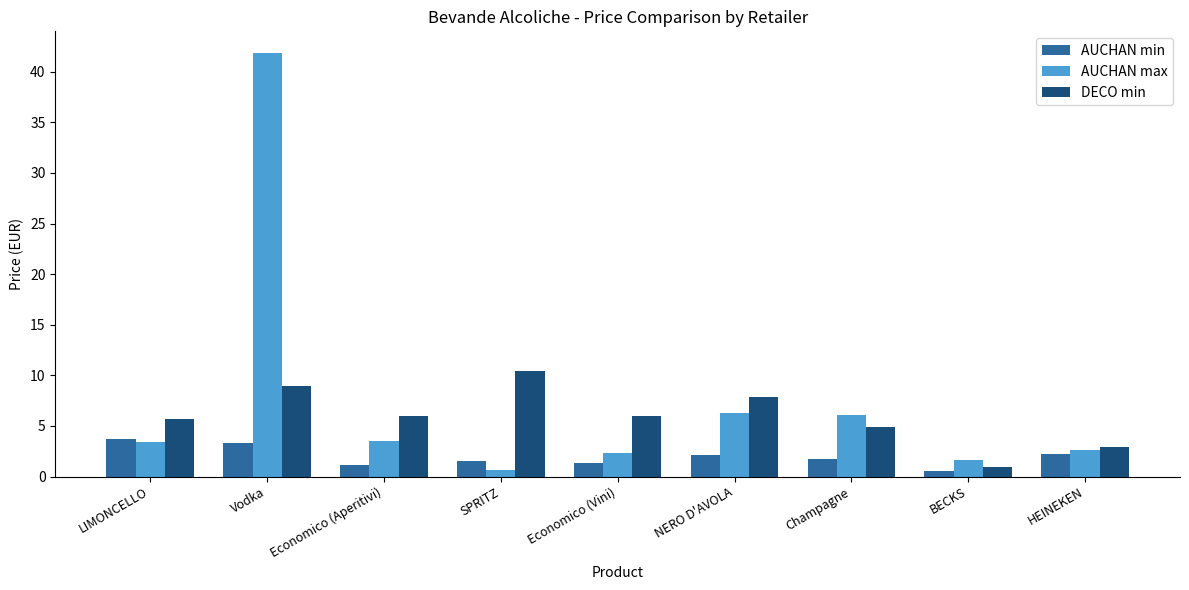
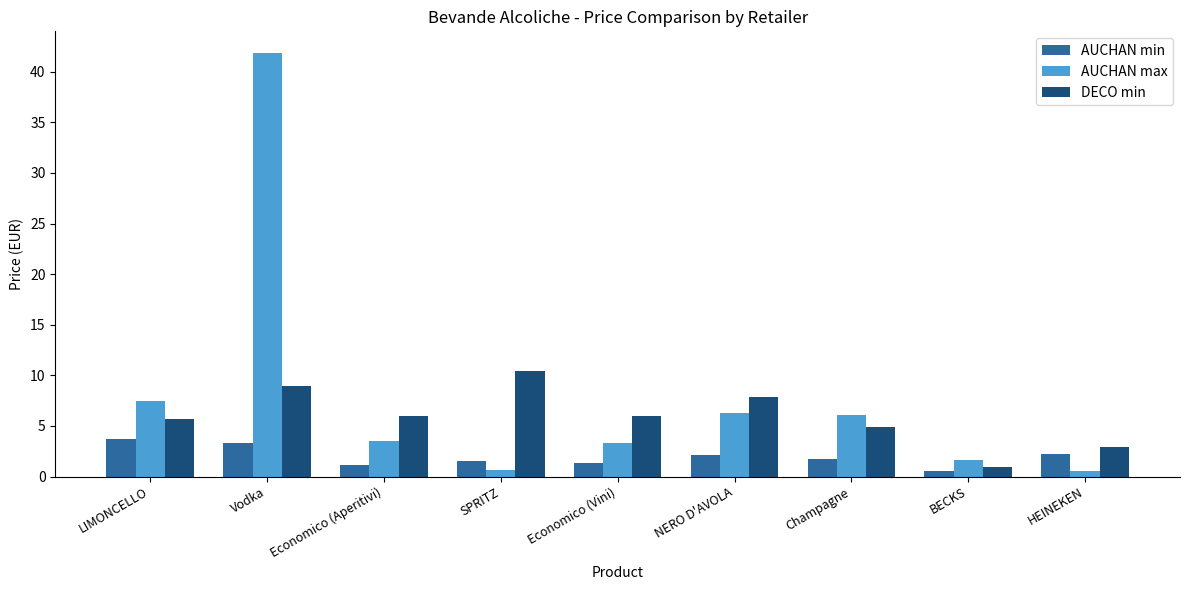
AUCHAN max, LIMONCELLO: 3.5 -> 7.5
AUCHAN max, Economico (Vini): 2.3 -> 3.3
AUCHAN max, HEINEKEN: 2.7 -> 0.5
